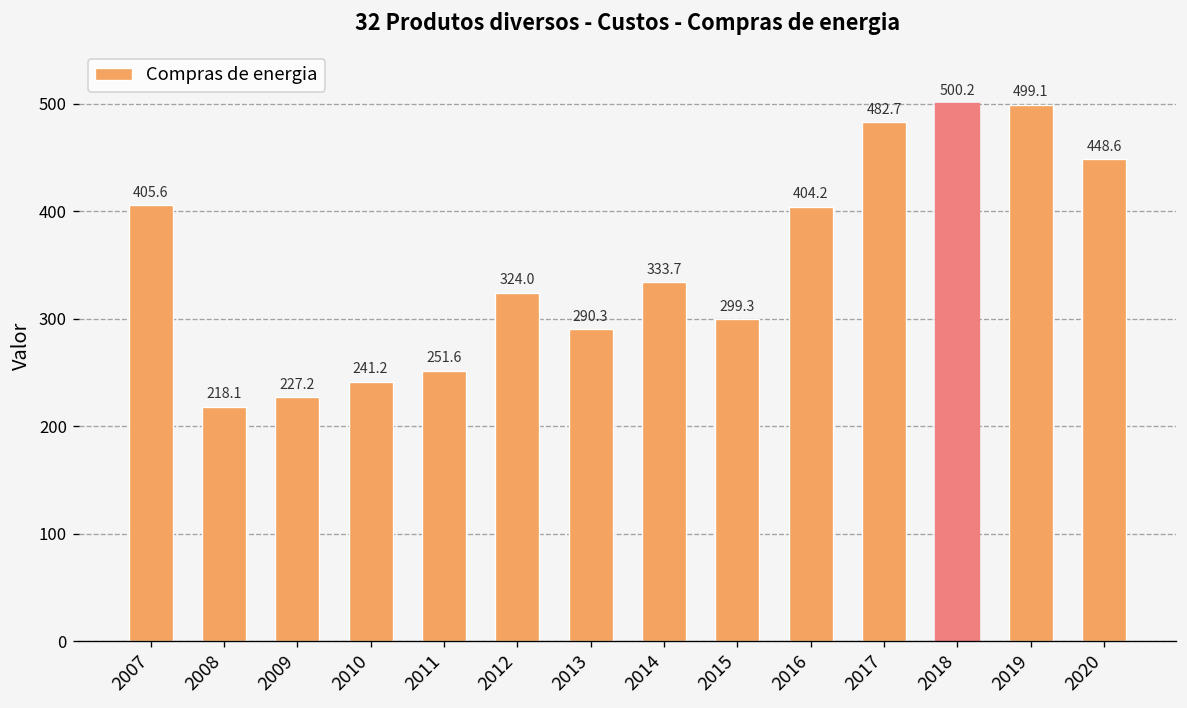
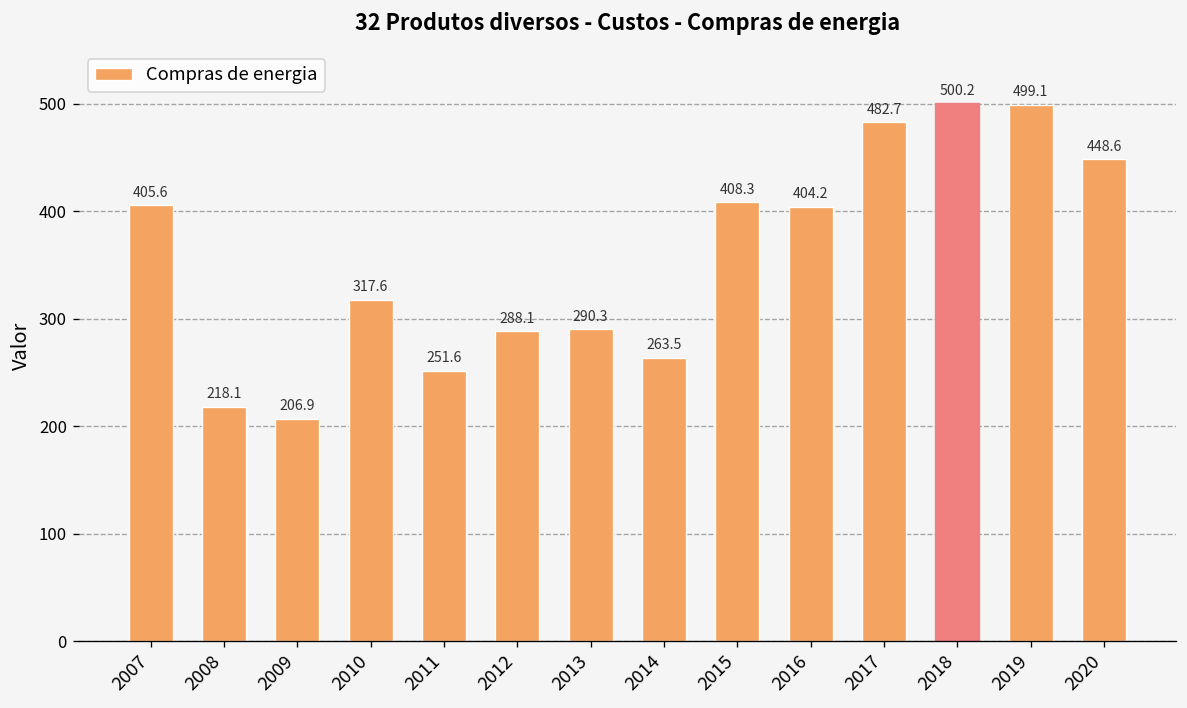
2009: 227.2 -> 206.9
2010: 241.2 -> 317.6
2012: 324.0 -> 288.1
2014: 333.7 -> 263.5
2015: 299.3 -> 408.3
